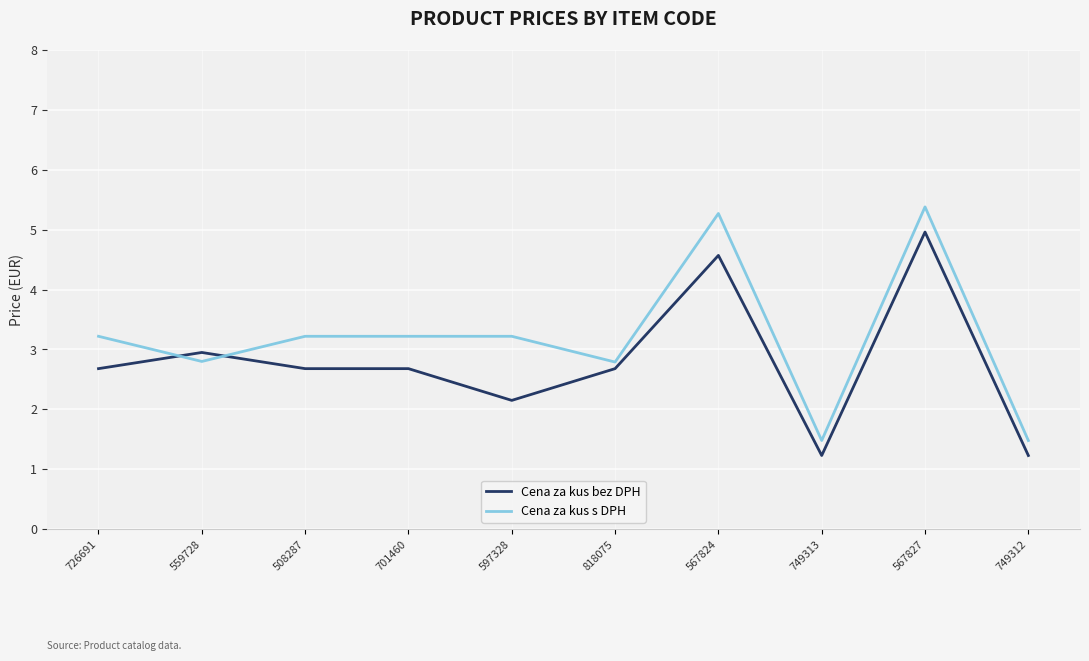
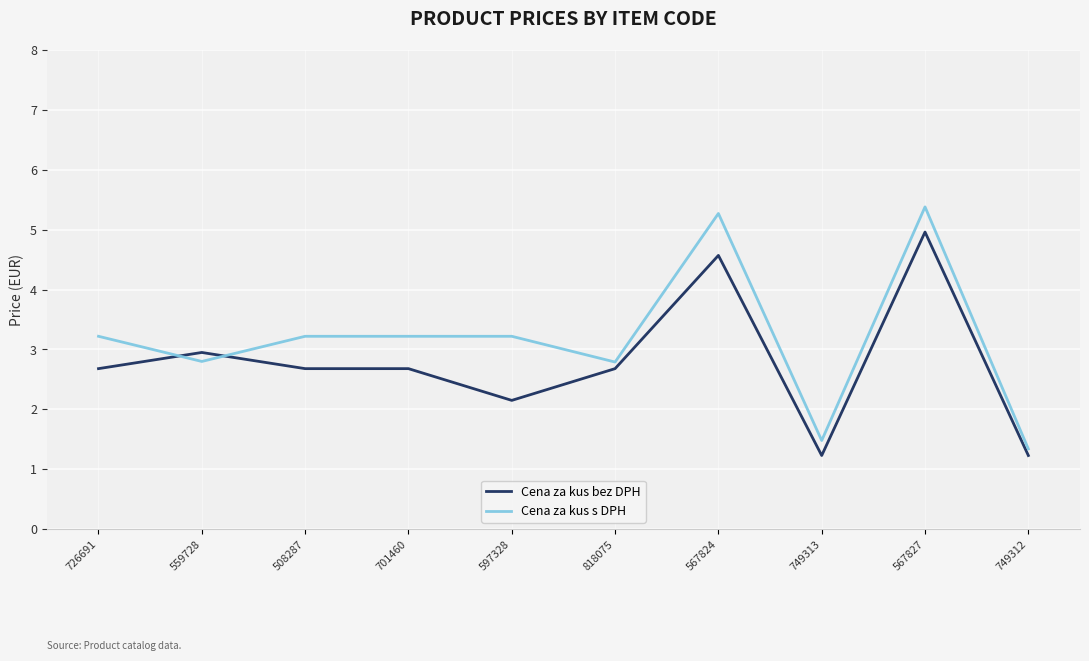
Cena za kus s DPH, 749312: 1.5 -> 1.3
